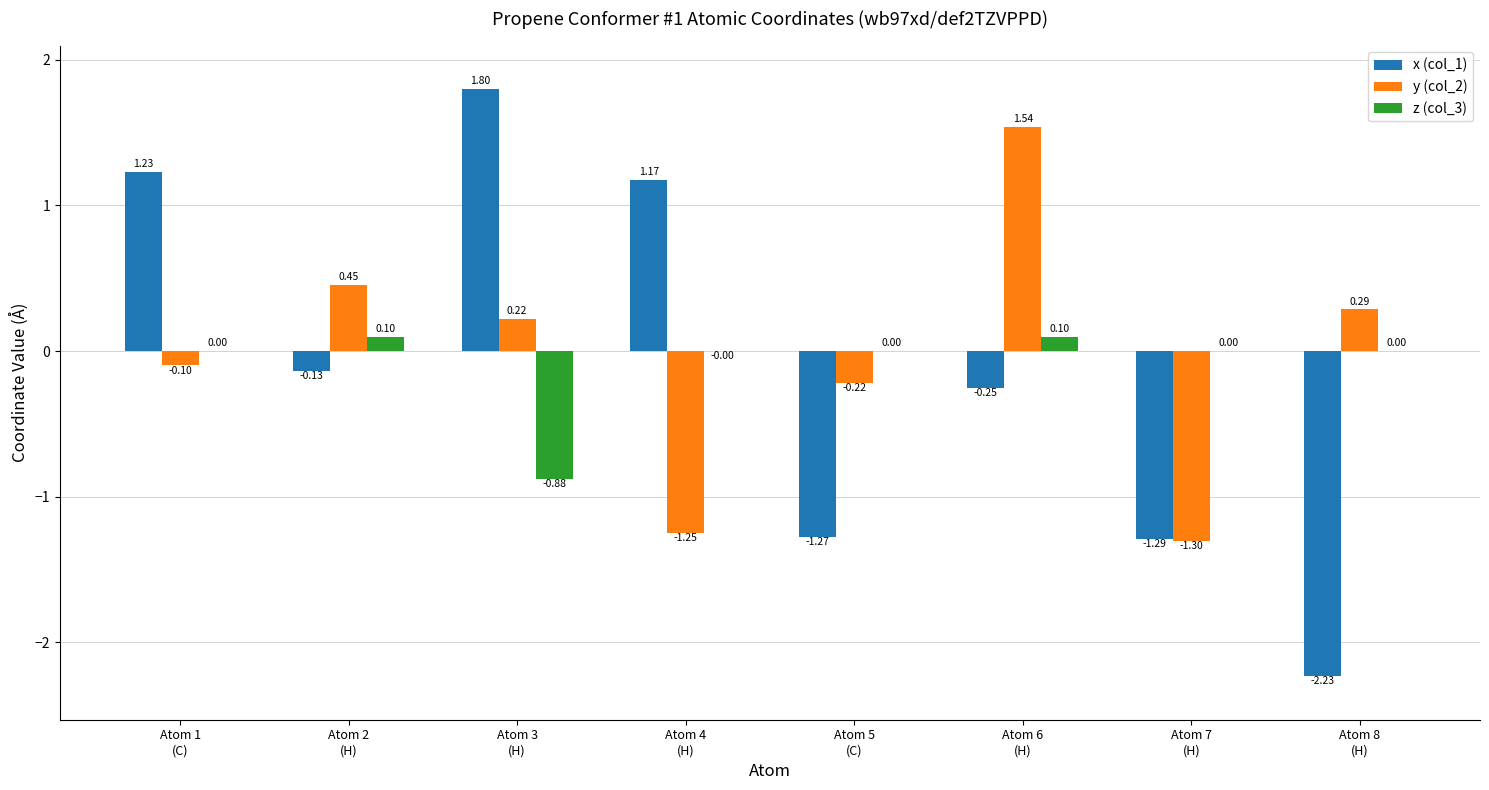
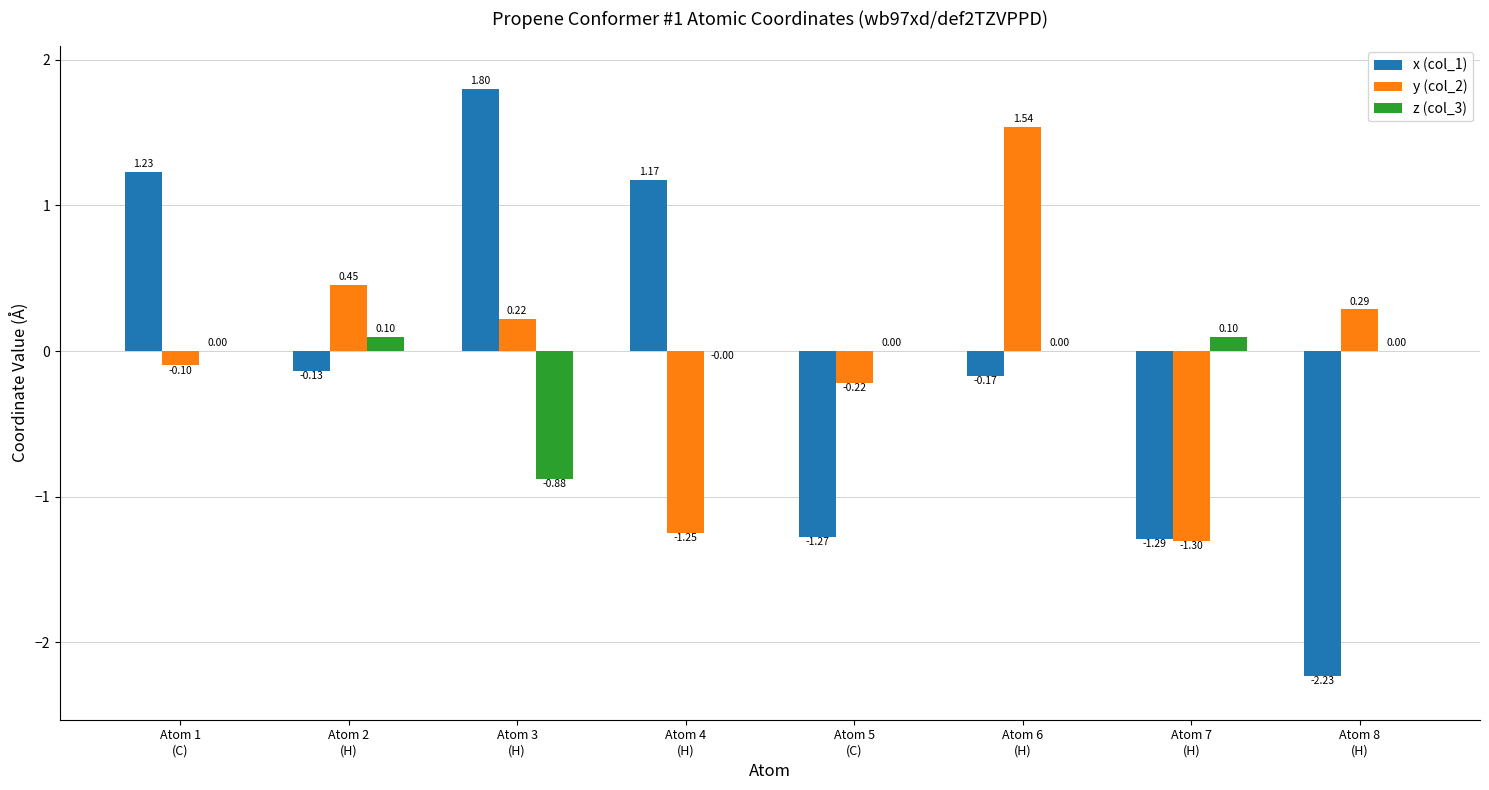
x (col_1), Atom 6 (H): -0.25 -> -0.17
z (col_3), Atom 6 (H): 0.10 -> 0.00
z (col_3), Atom 7 (H): 0.00 -> 0.10
